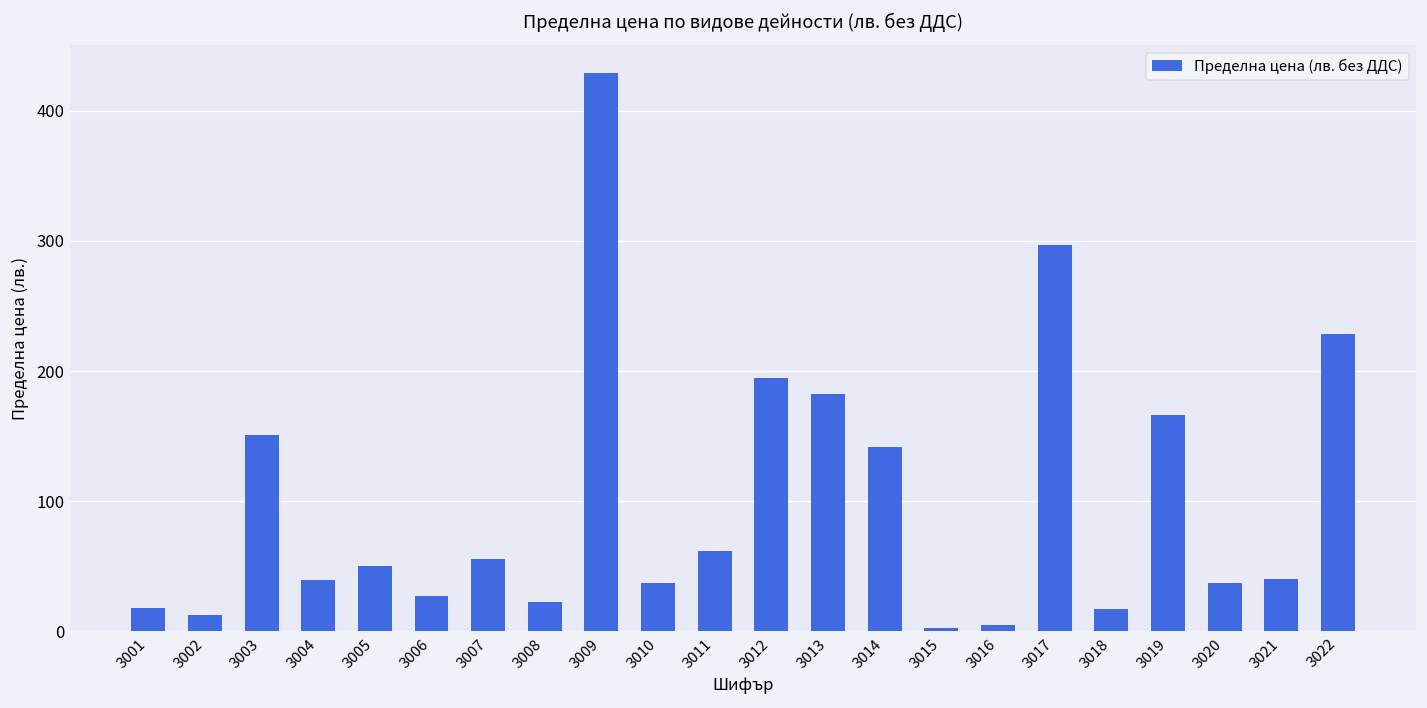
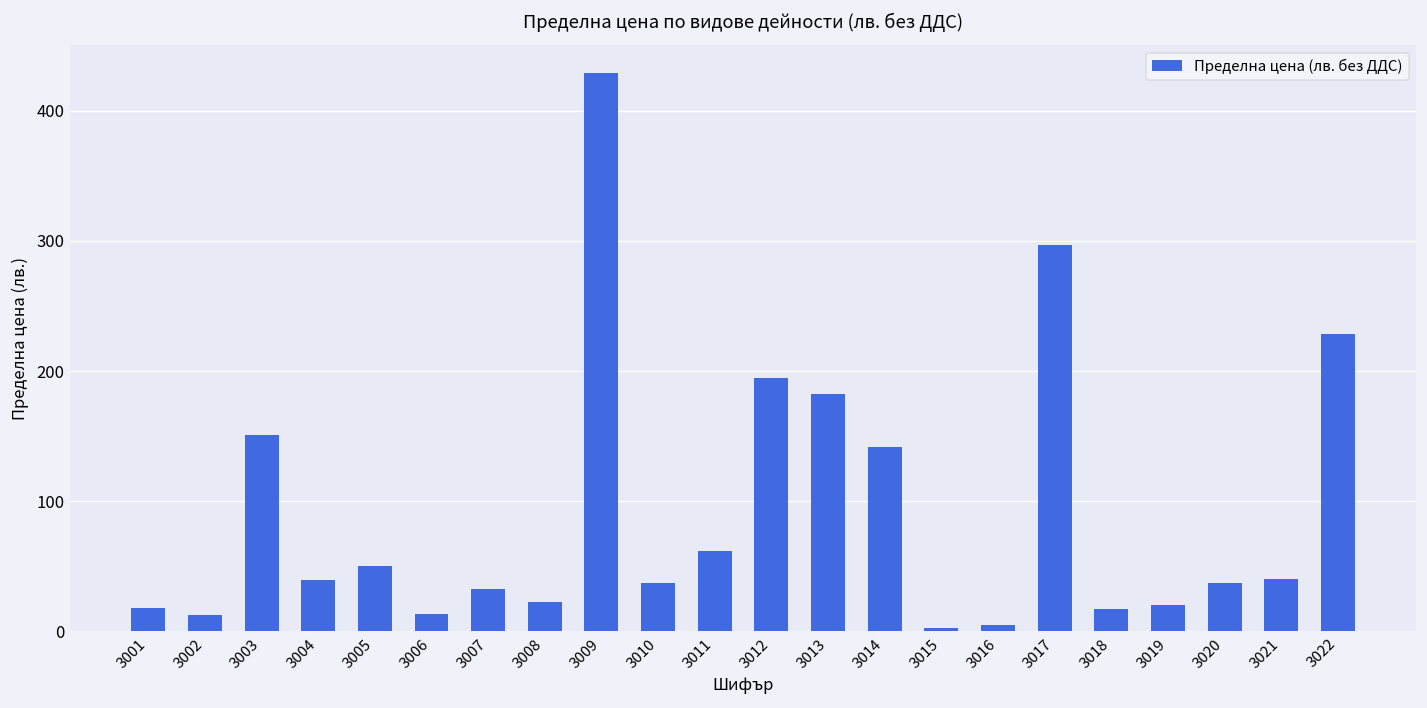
3006: 27 -> 13
3007: 56 -> 32
3019: 166 -> 20
